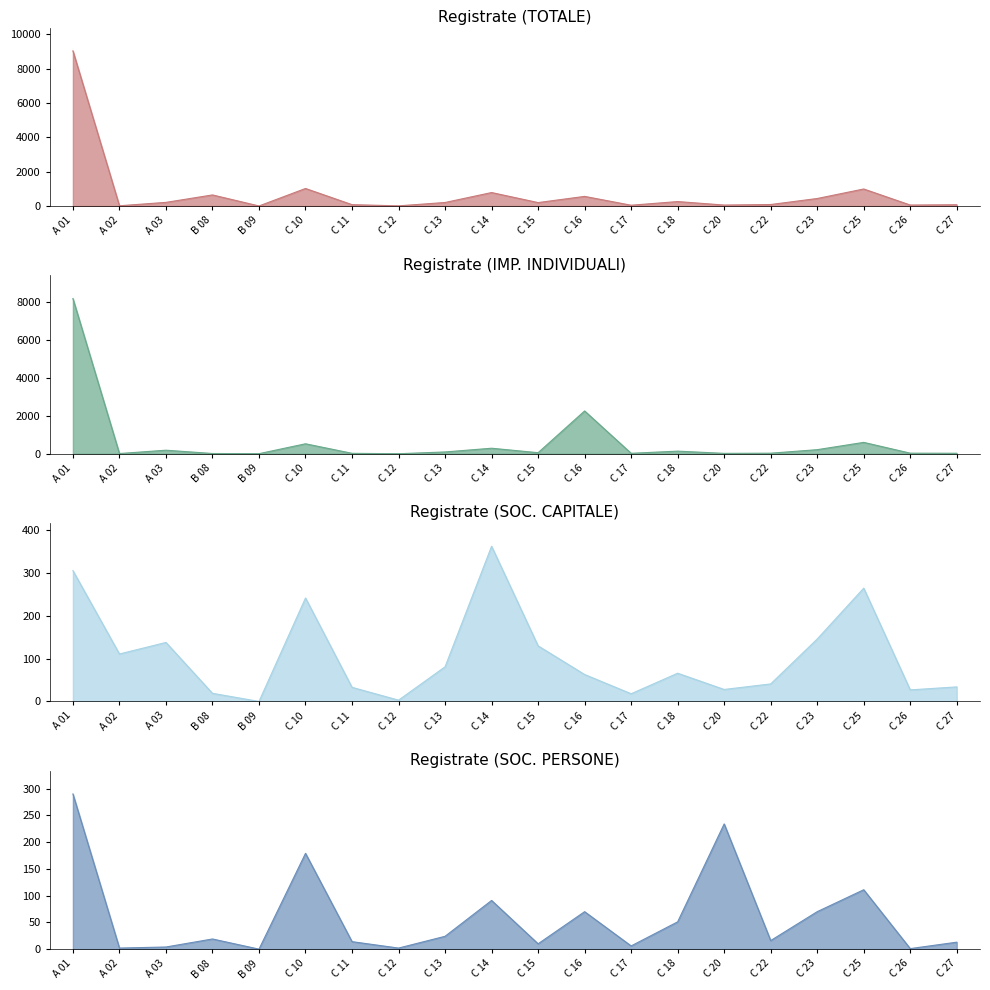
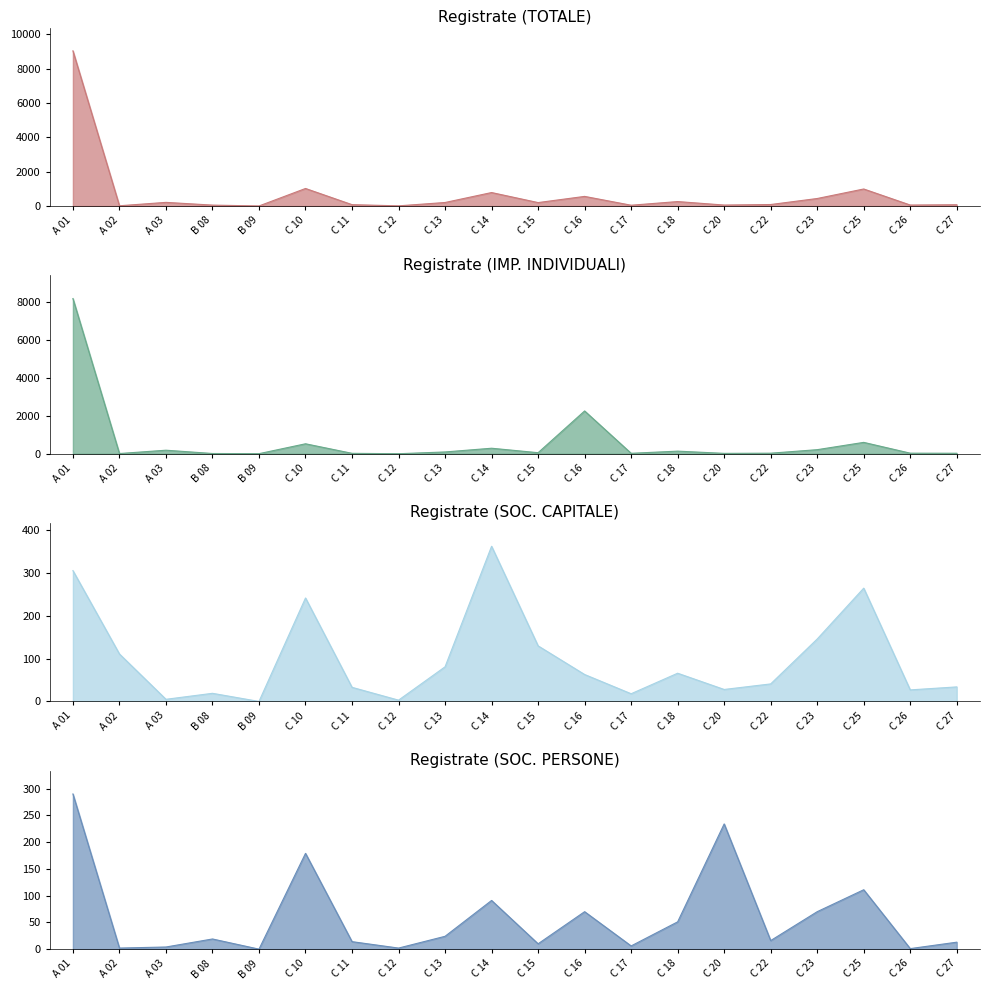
Registrate (TOTALE), B 08: 600 -> 100
Registrate (SOC. CAPITALE), A 03: 140 -> 10
